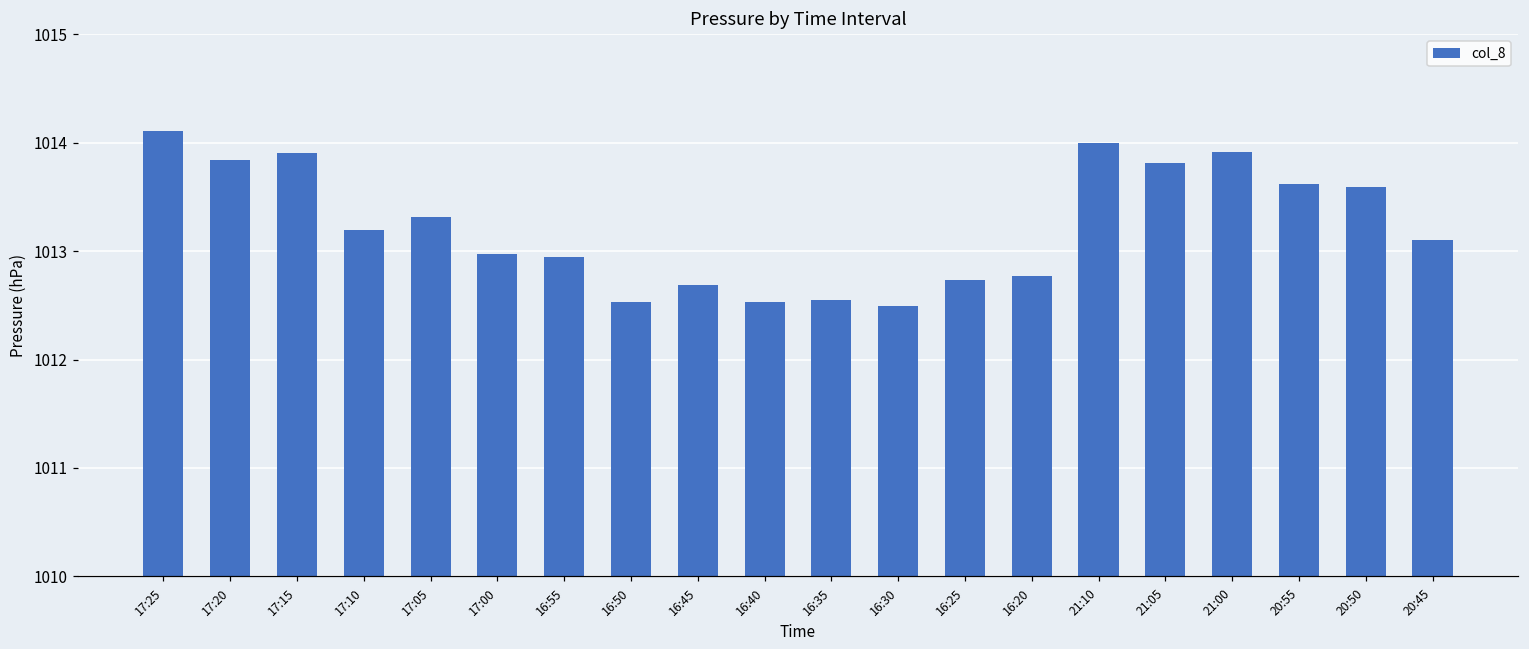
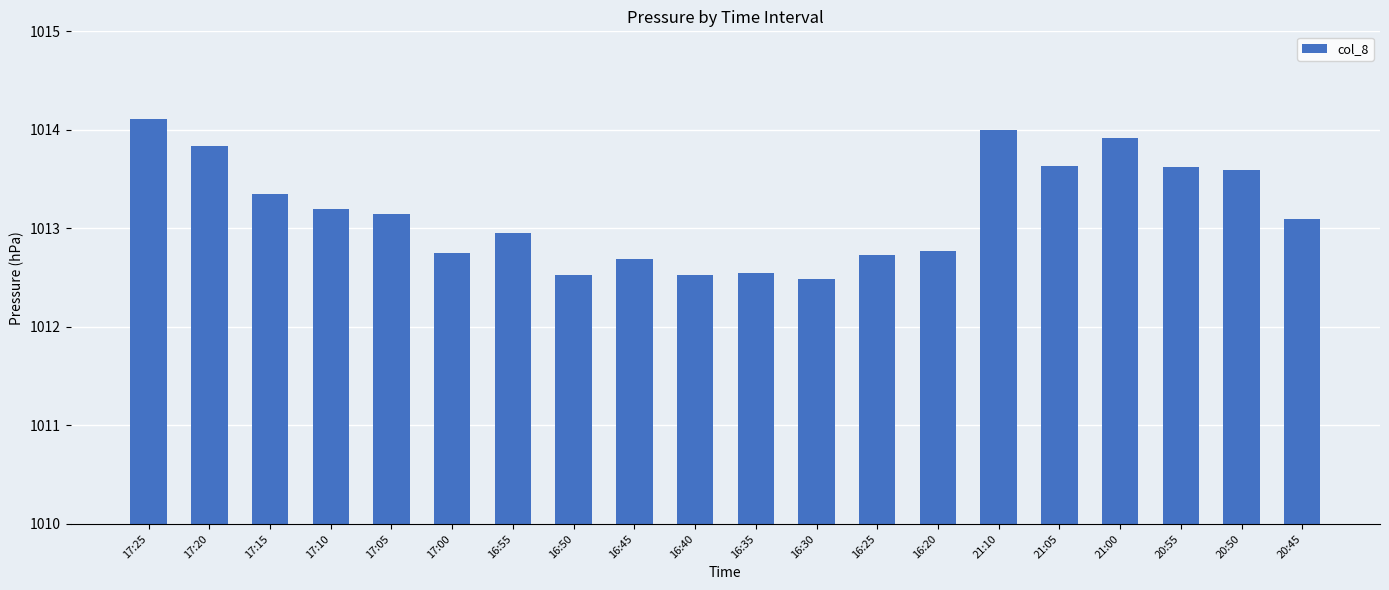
17:15: 1013.9 -> 1013.4
17:05: 1013.3 -> 1013.2
17:00: 1013.0 -> 1012.8
21:05: 1013.8 -> 1013.6
